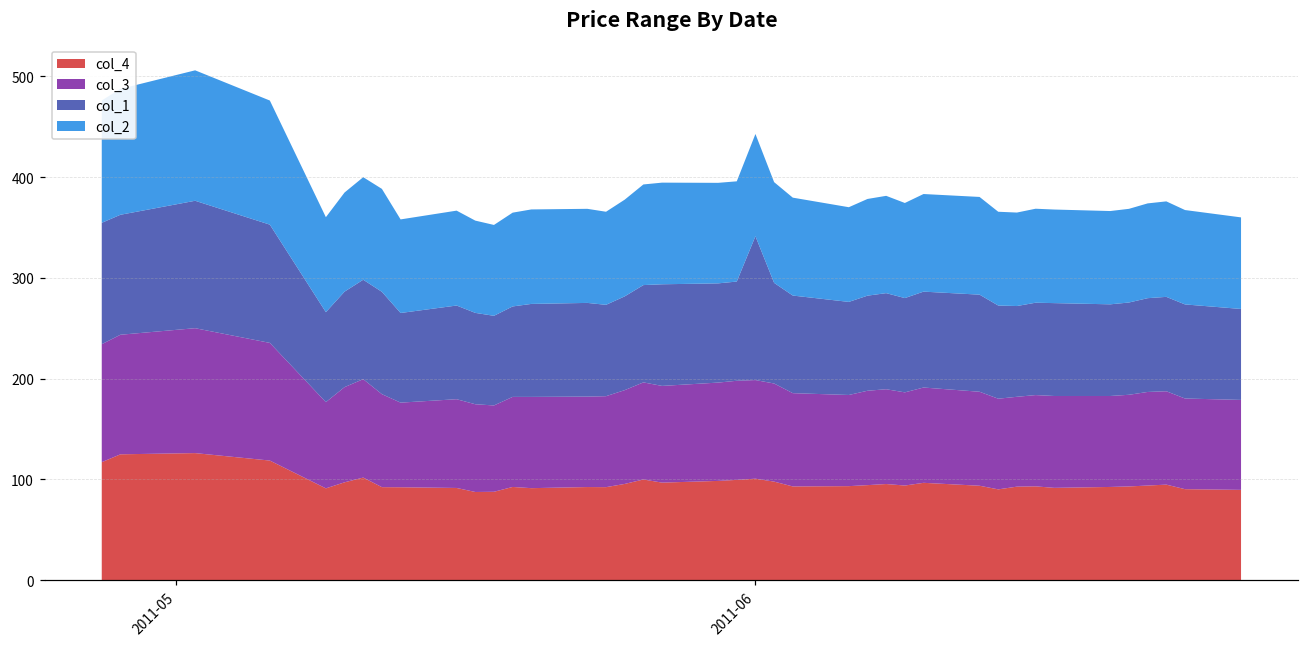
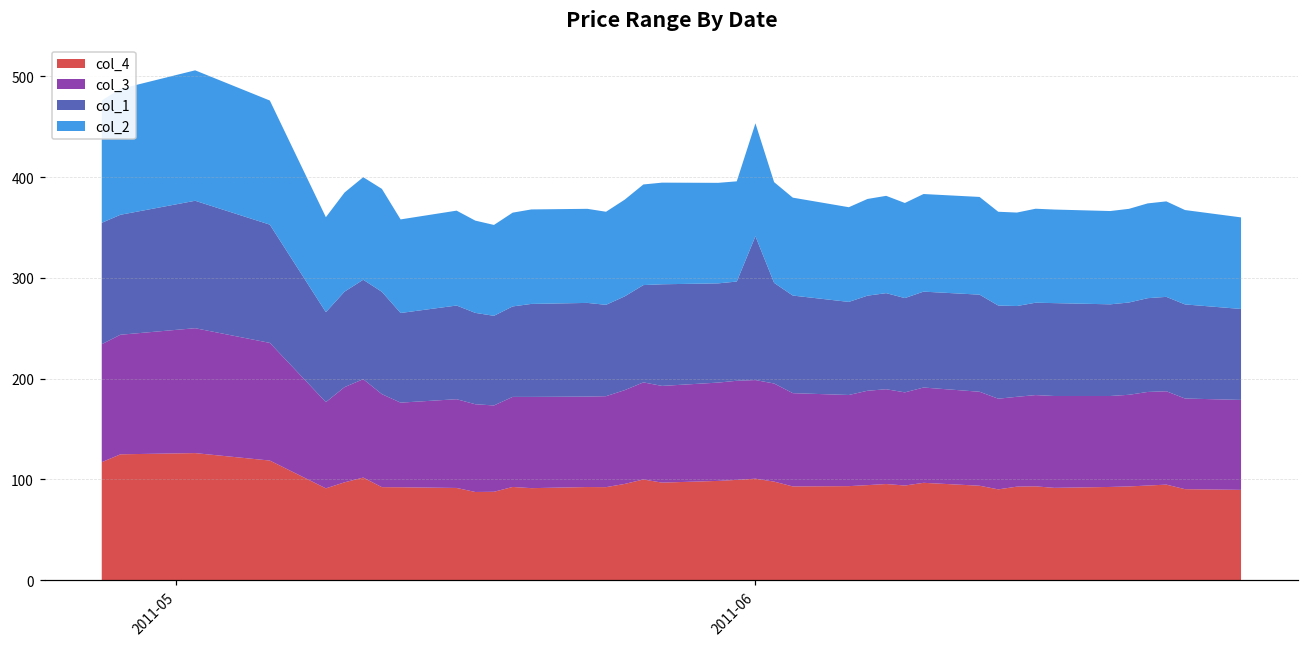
col_2, 2011-06: 100 -> 110
